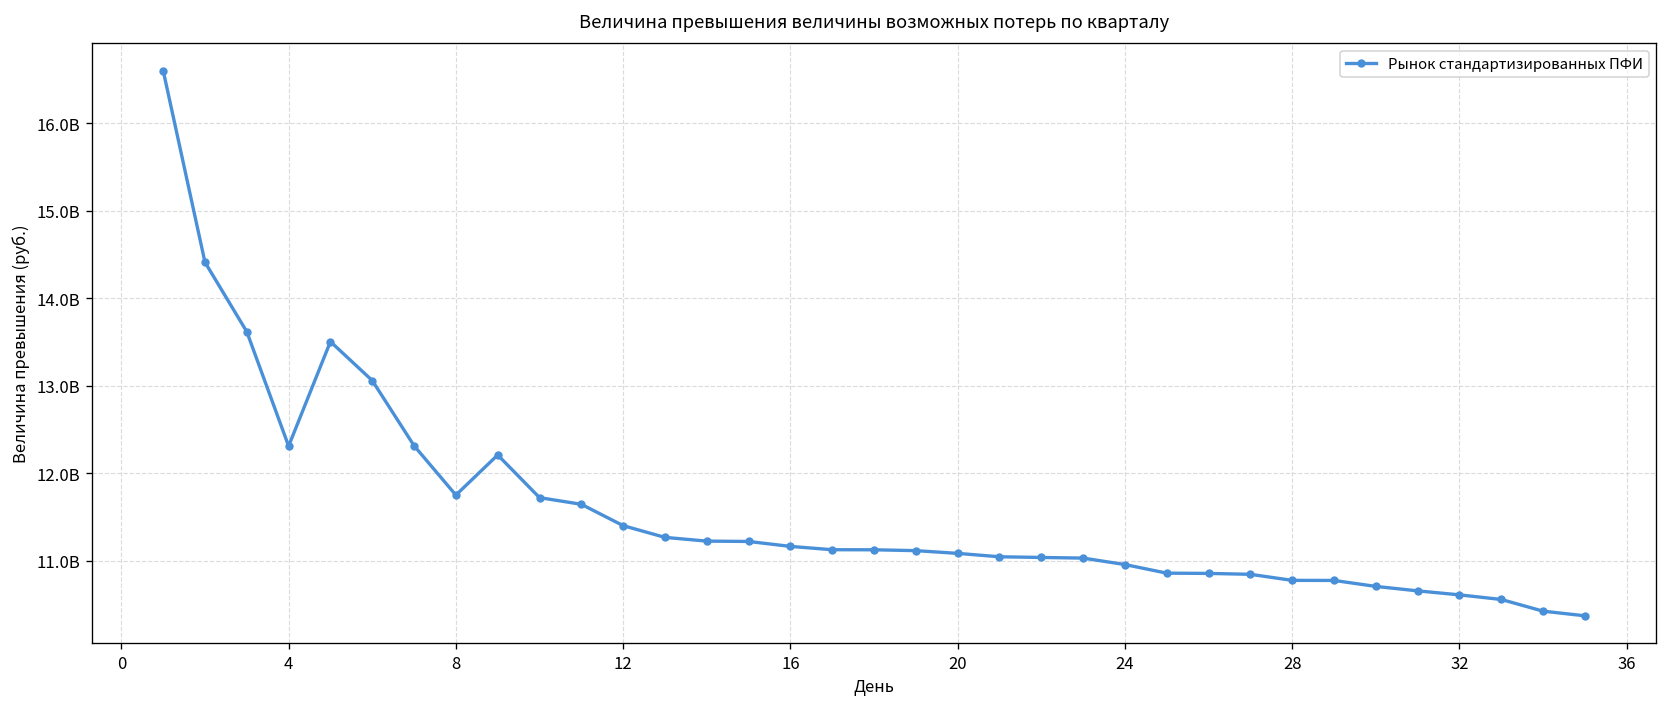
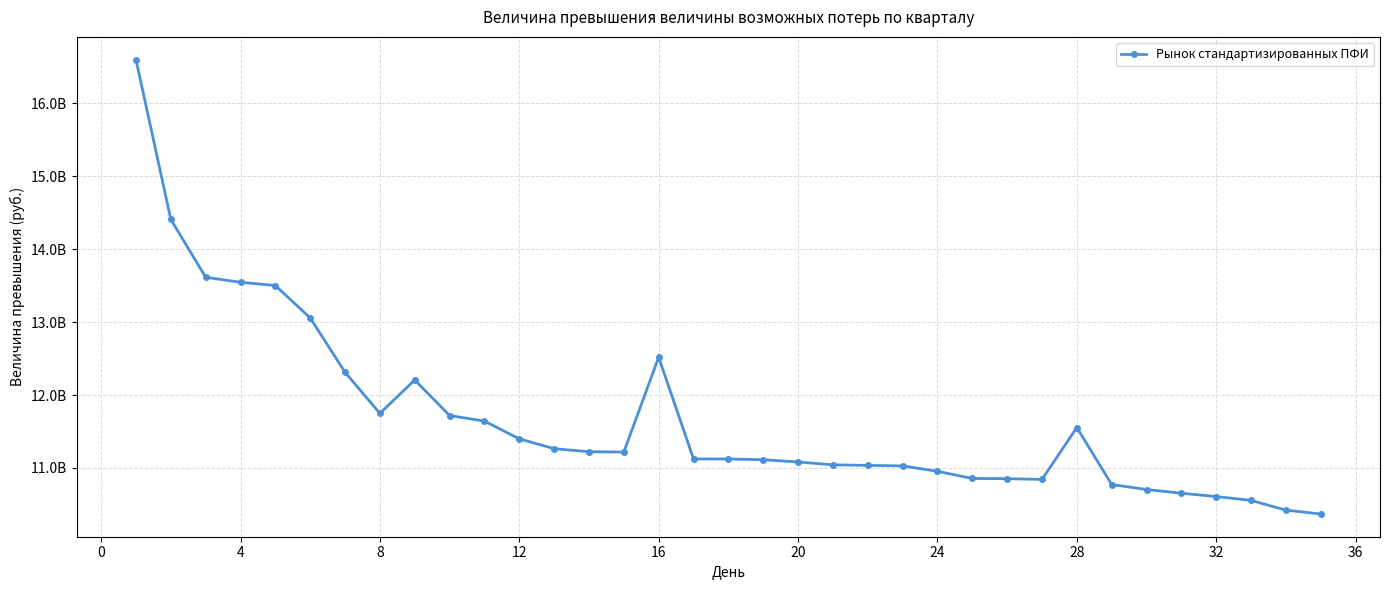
4: 12300000000 -> 13500000000
16: 11200000000 -> 12500000000
28: 10800000000 -> 11600000000
